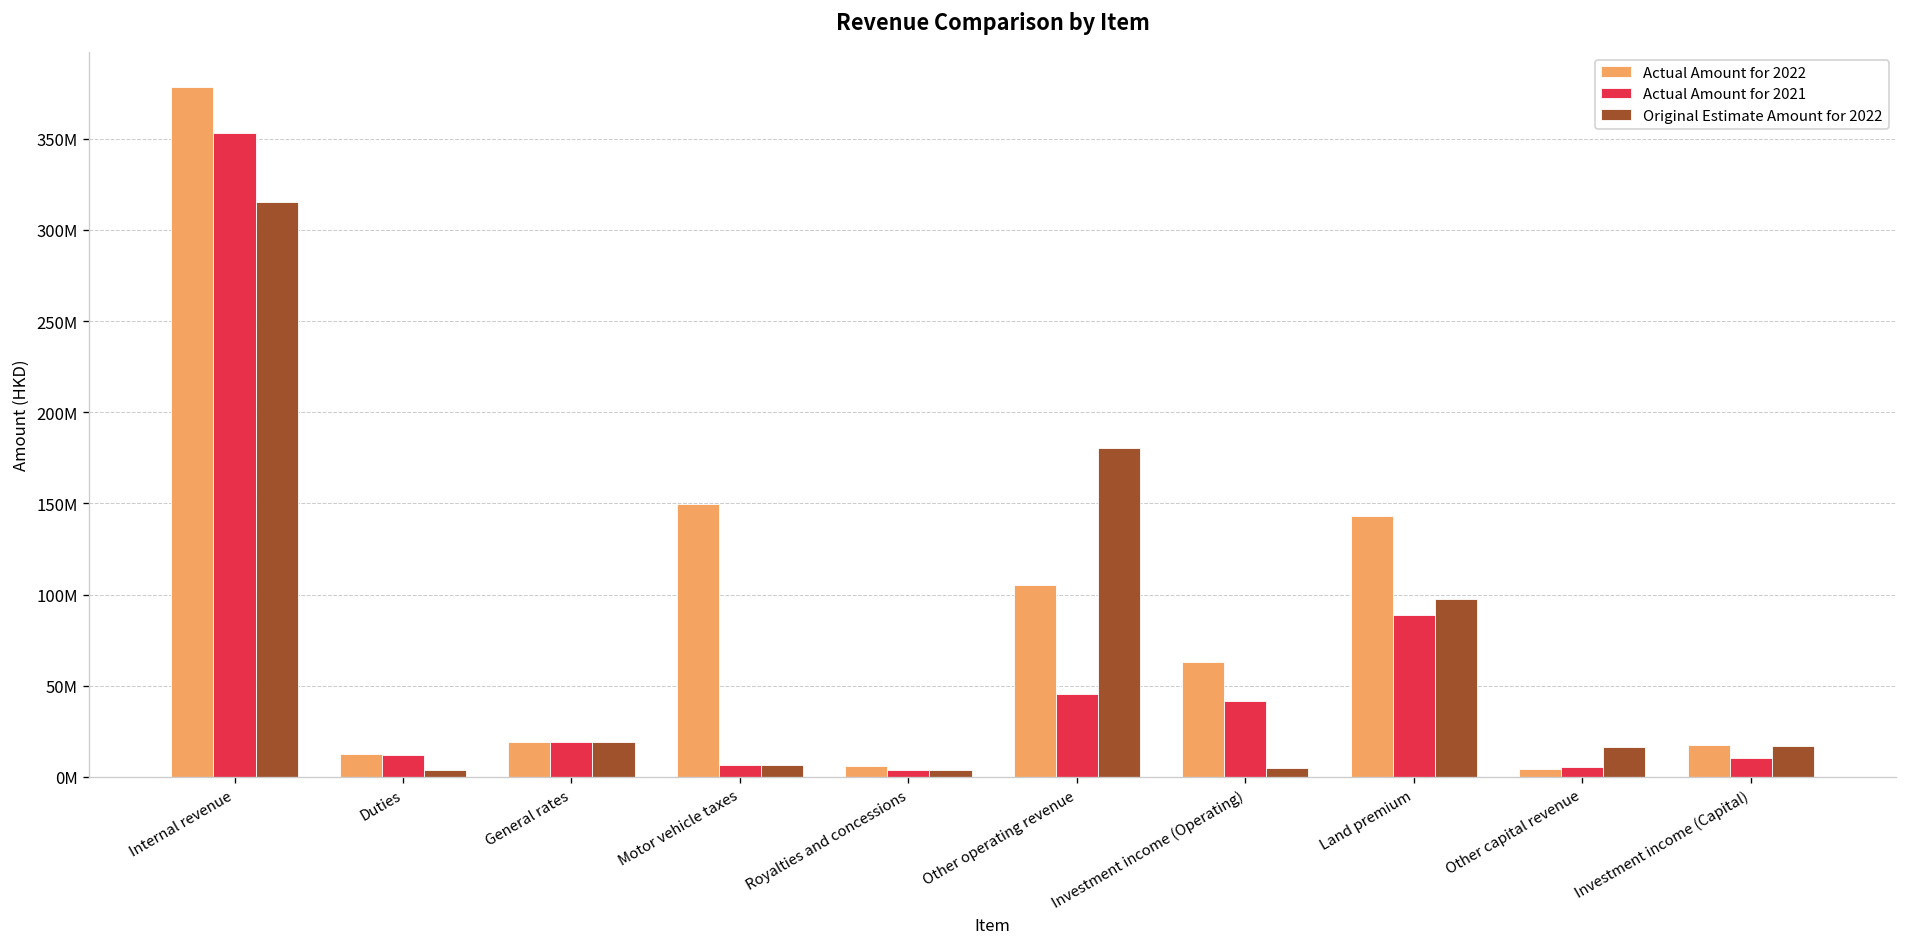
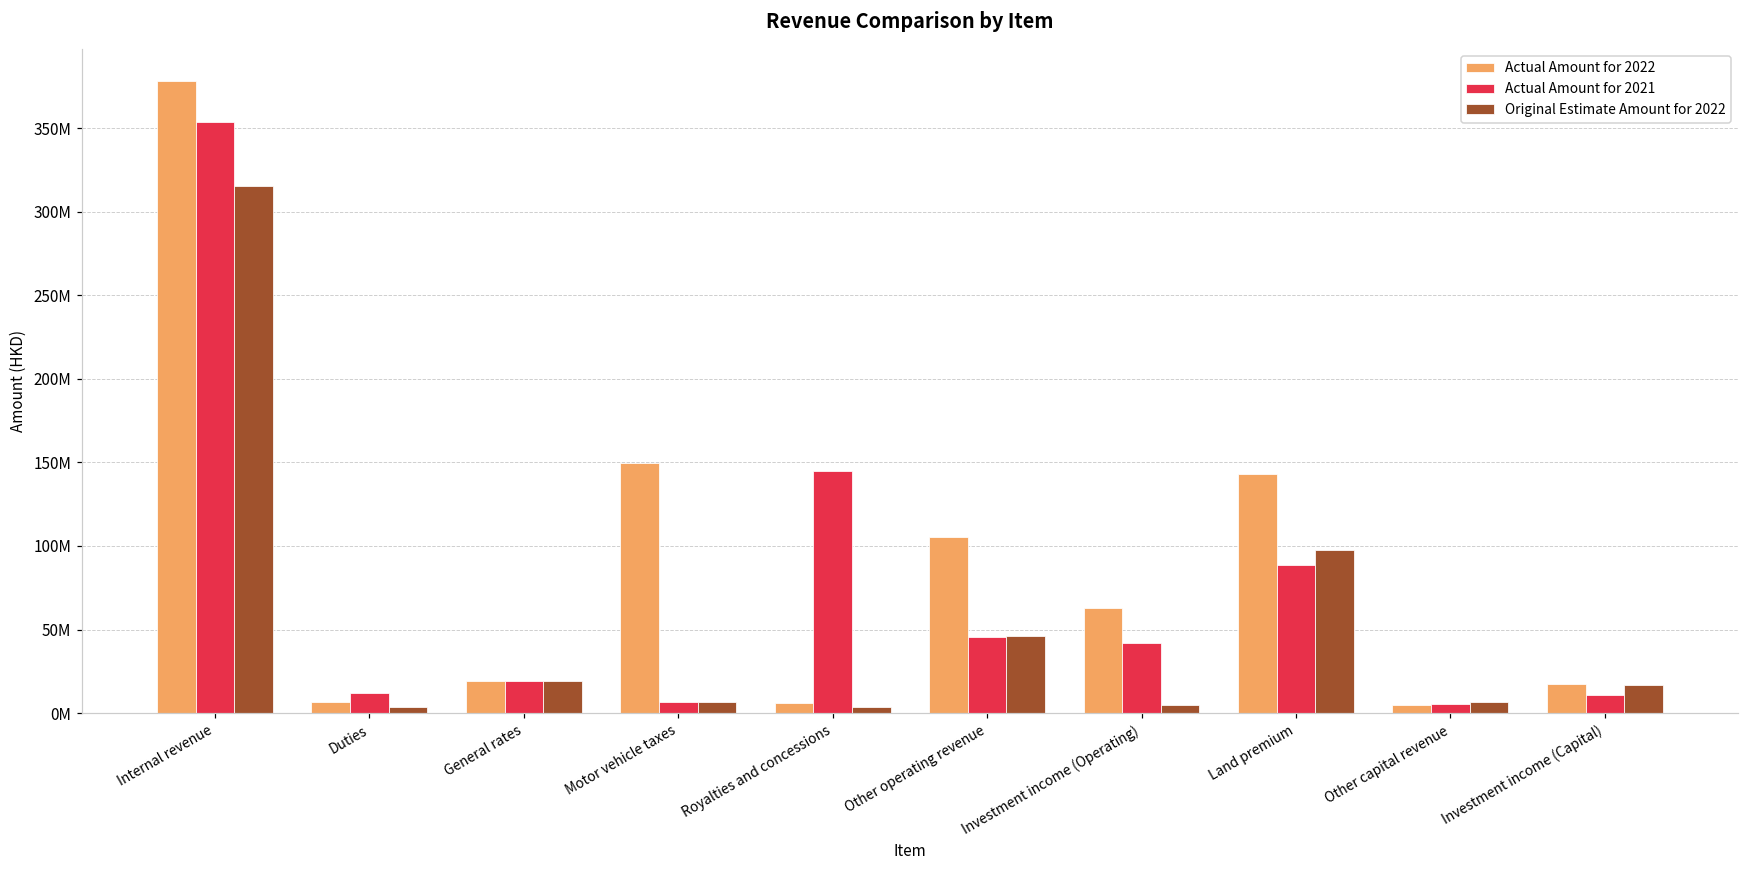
Actual Amount for 2022, Duties: 12000000 -> 7000000
Actual Amount for 2021, Royalties and concessions: 4000000 -> 145000000
Original Estimate Amount for 2022, Other operating revenue: 180000000 -> 46000000
Original Estimate Amount for 2022, Other capital revenue: 16000000 -> 6000000
